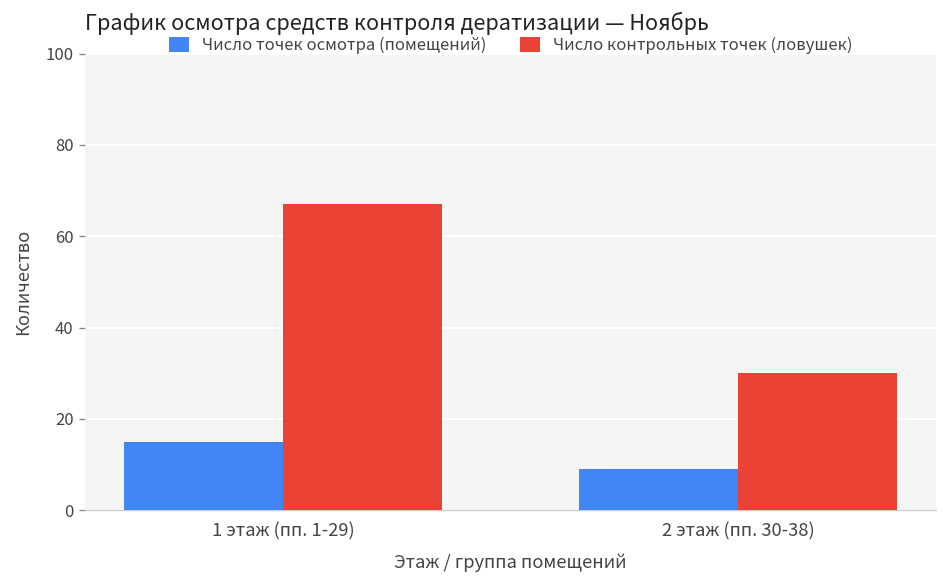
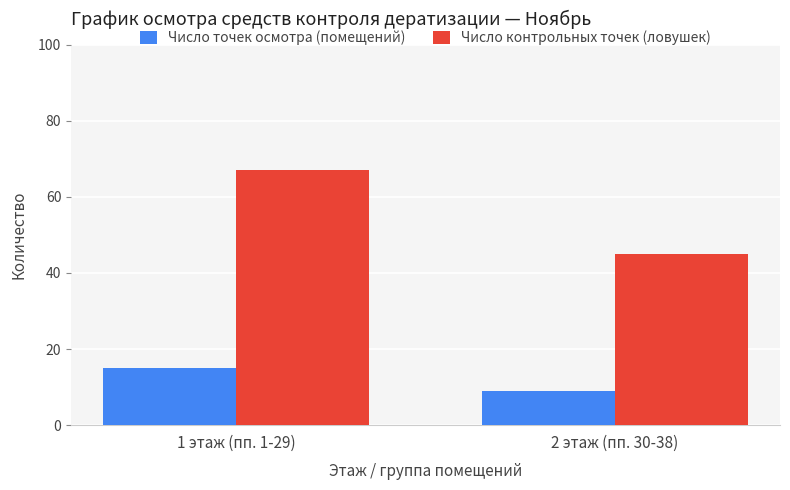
Число контрольных точек (ловушек), 2 этаж (пп. 30-38): 30 -> 45
